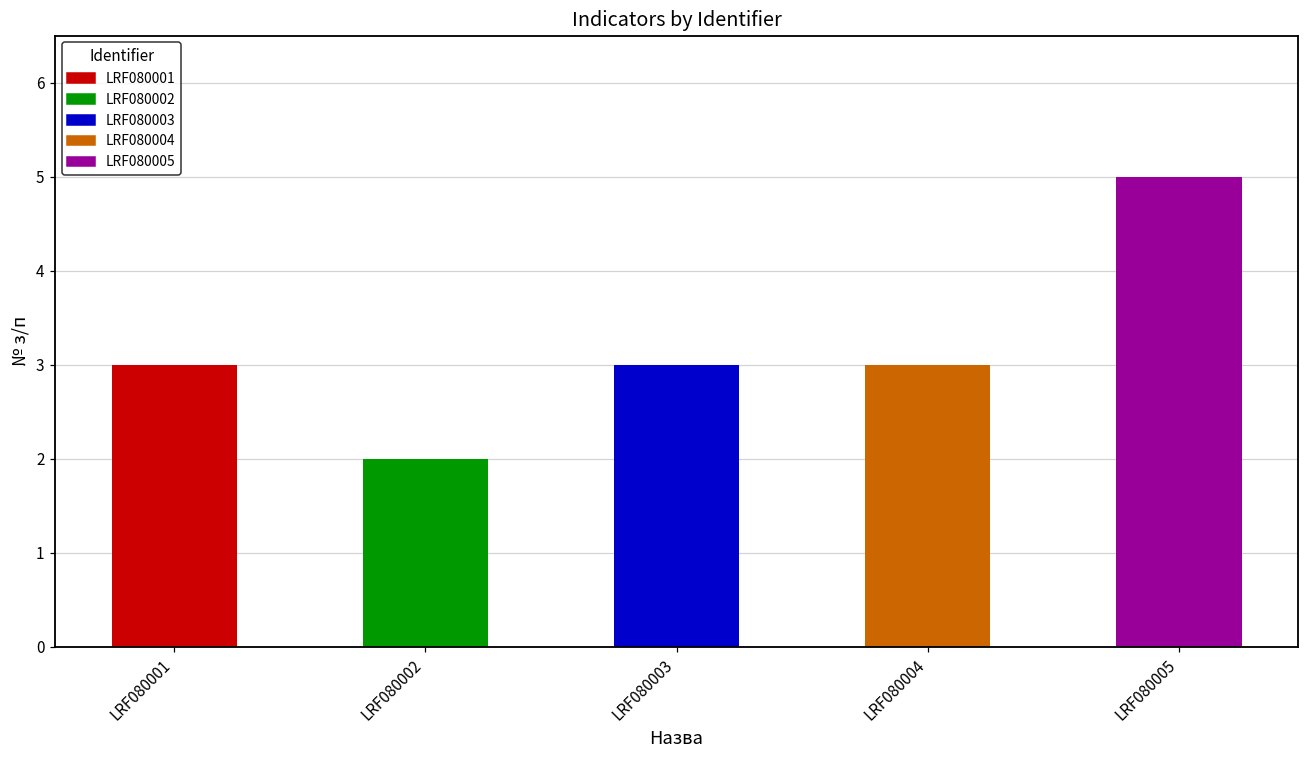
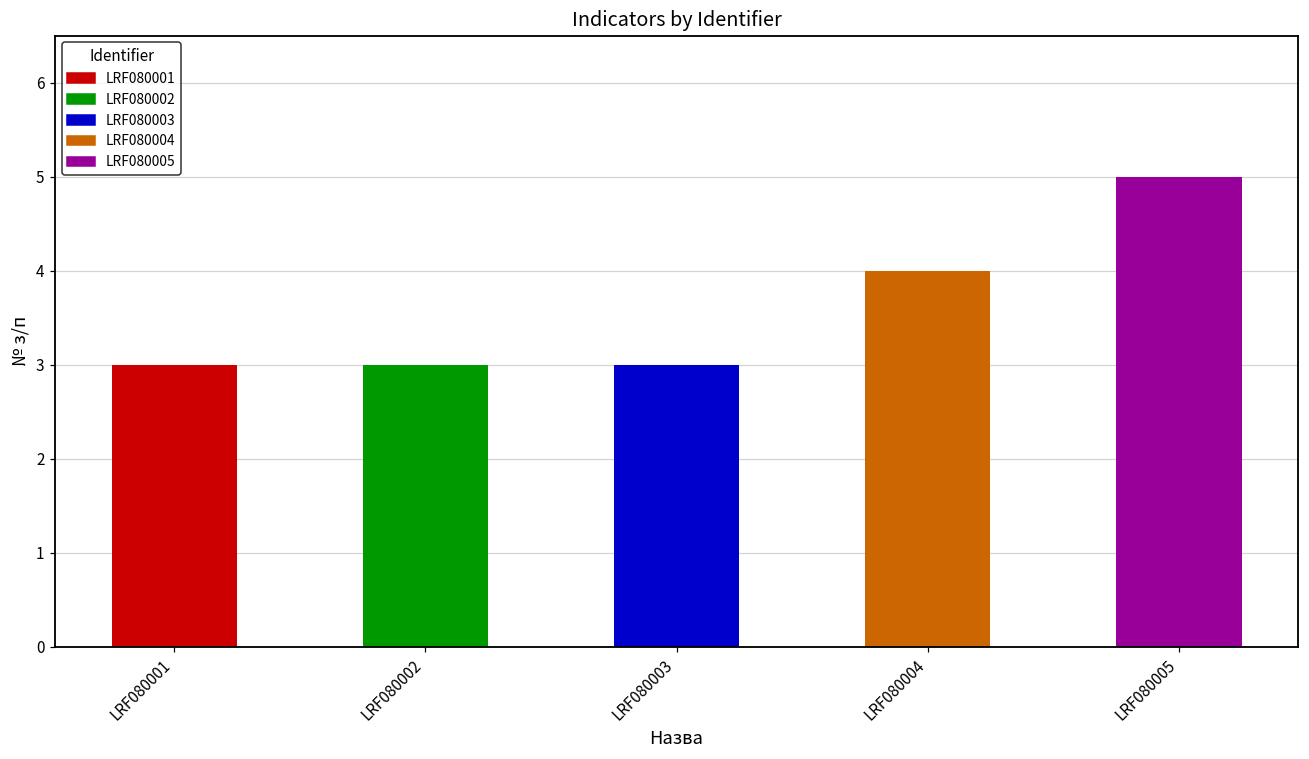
LRF080002: 2 -> 3
LRF080004: 3 -> 4
